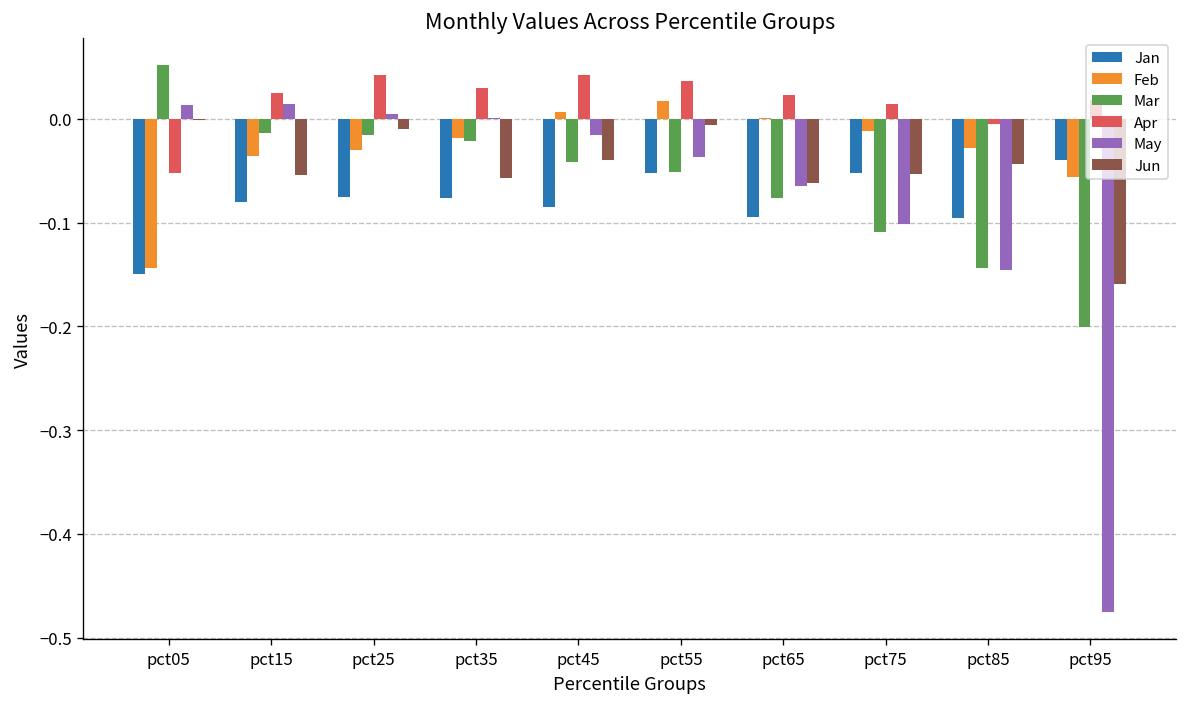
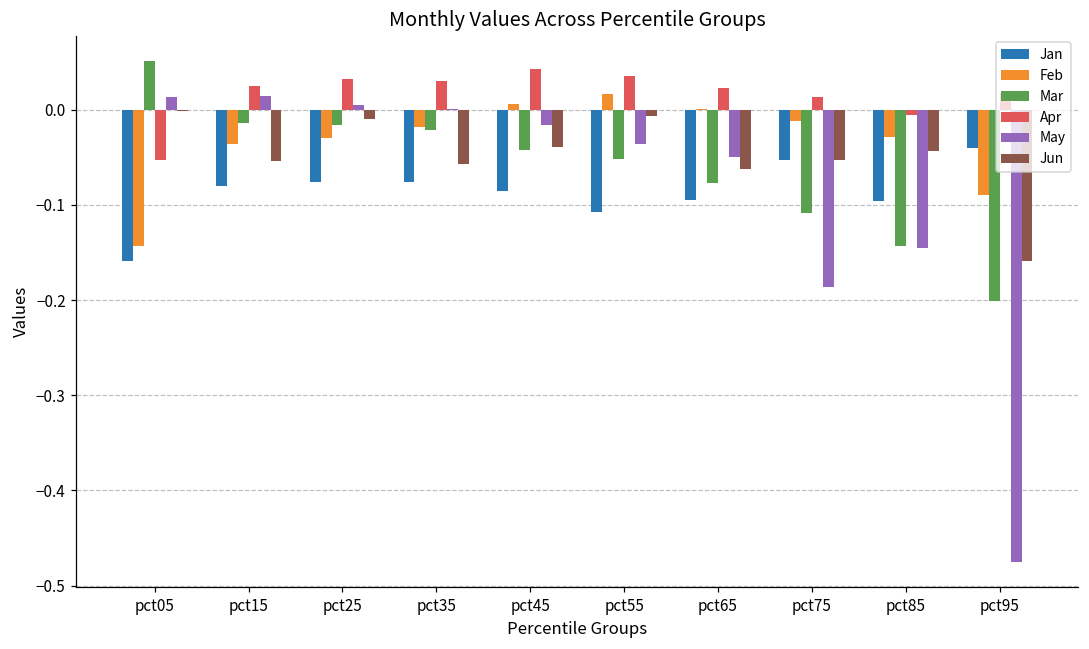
Jan, pct05: -0.15 -> -0.16
Apr, pct25: 0.04 -> 0.03
Jan, pct55: -0.05 -> -0.11
May, pct65: -0.06 -> -0.05
May, pct75: -0.10 -> -0.19
Feb, pct95: -0.06 -> -0.09
